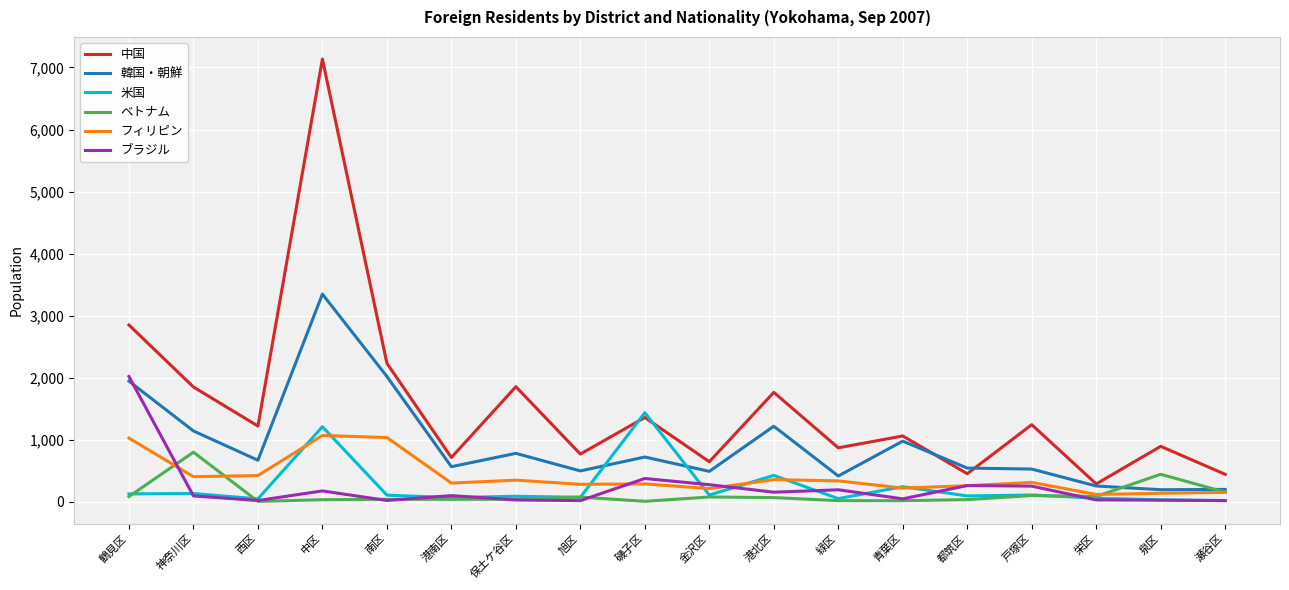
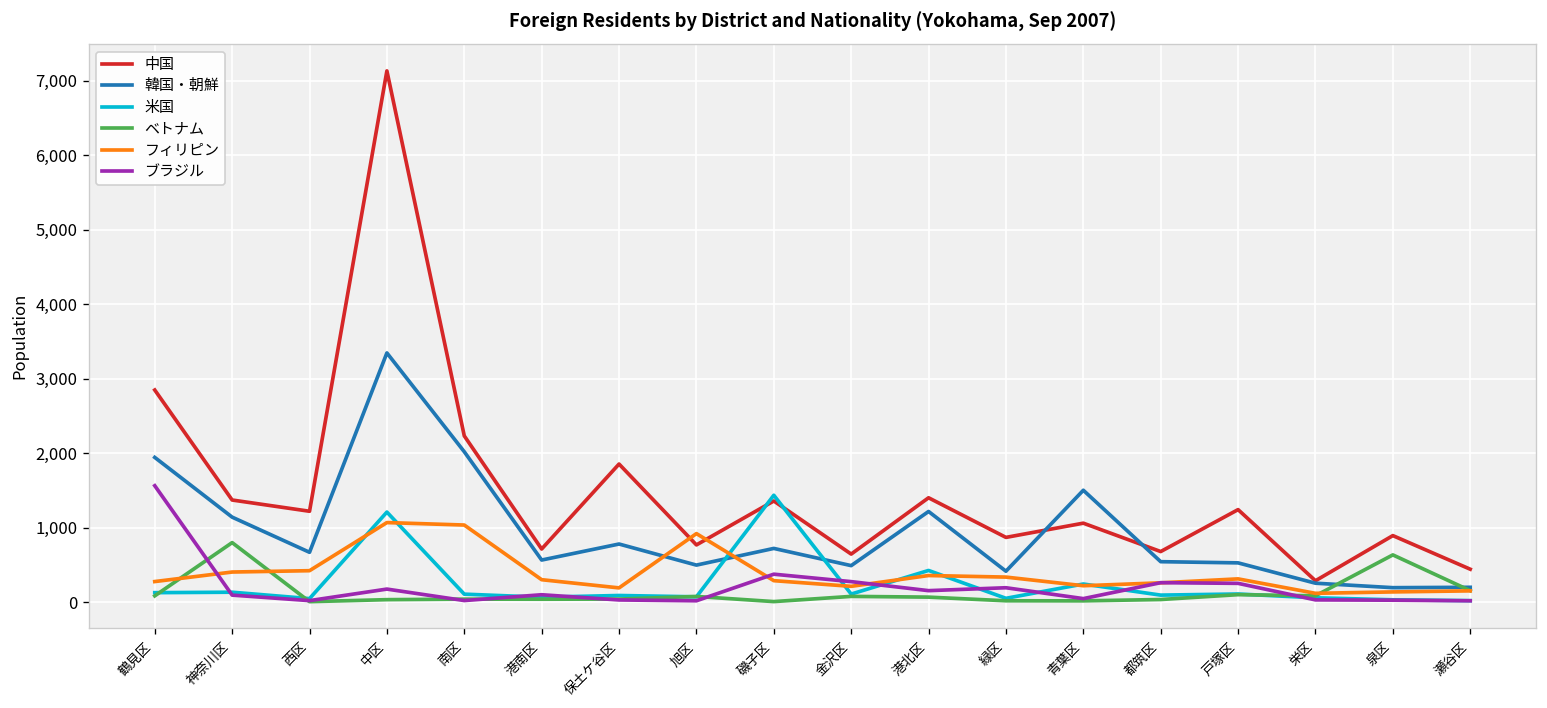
フィリピン, 鶴見区: 1,000 -> 300
ブラジル, 鶴見区: 2,000 -> 1,600
中国, 神奈川区: 1,900 -> 1,400
フィリピン, 保土ケ谷区: 400 -> 200
フィリピン, 旭区: 300 -> 900
中国, 港北区: 1,800 -> 1,400
韓国・朝鮮, 青葉区: 1,000 -> 1,500
中国, 都筑区: 500 -> 700
ベトナム, 泉区: 400 -> 600
